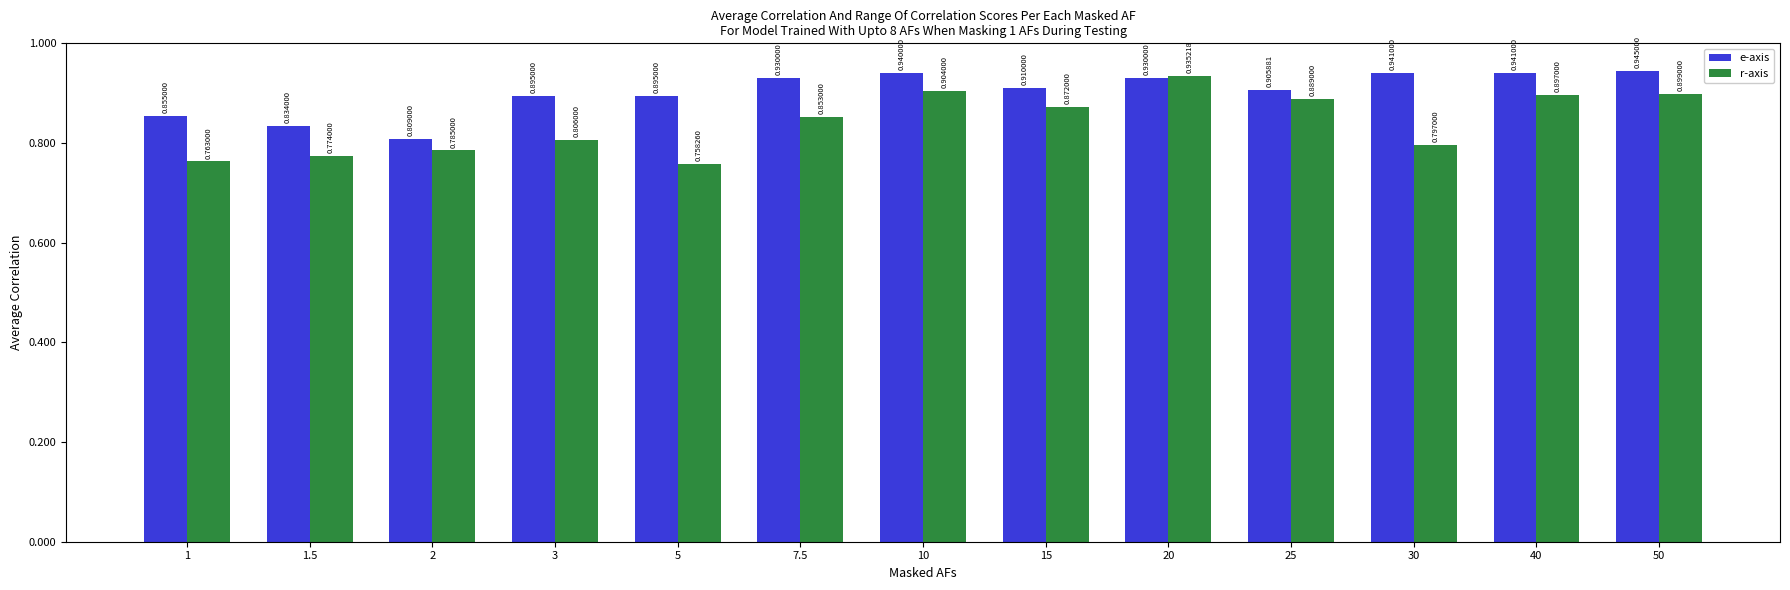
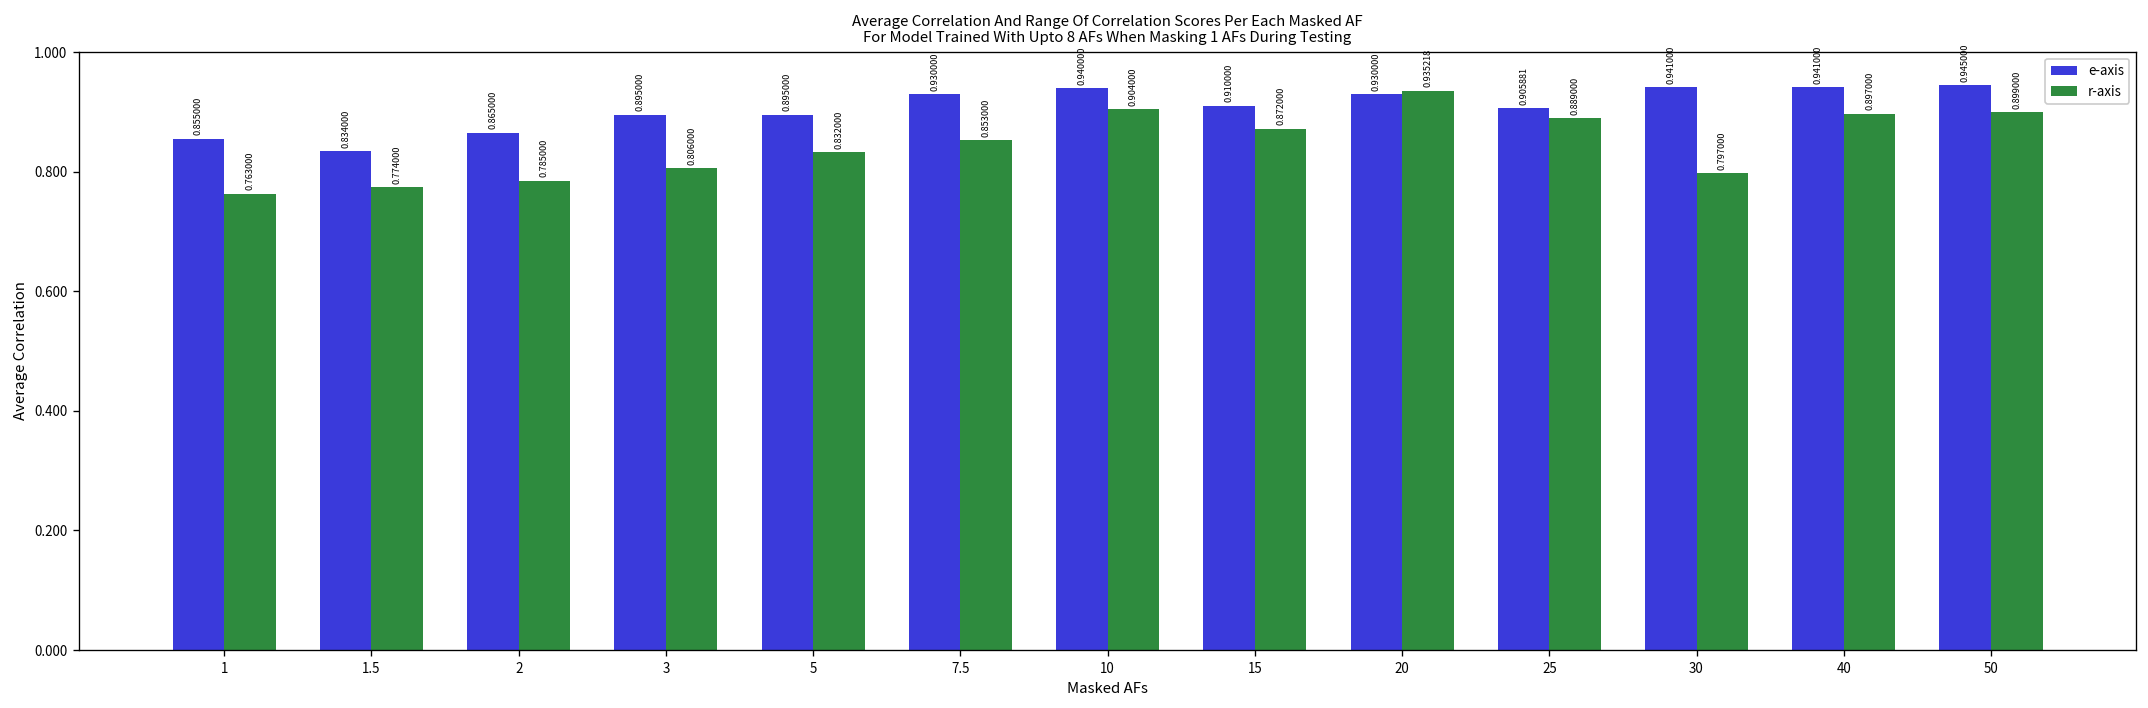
e-axis, 2: 0.809000 -> 0.865000
r-axis, 5: 0.758260 -> 0.832000
